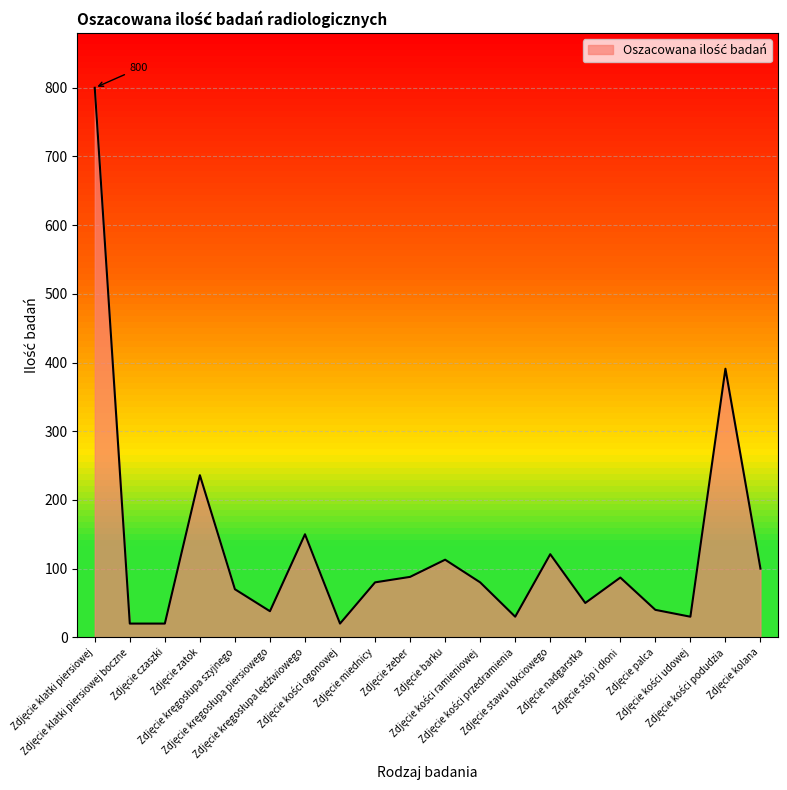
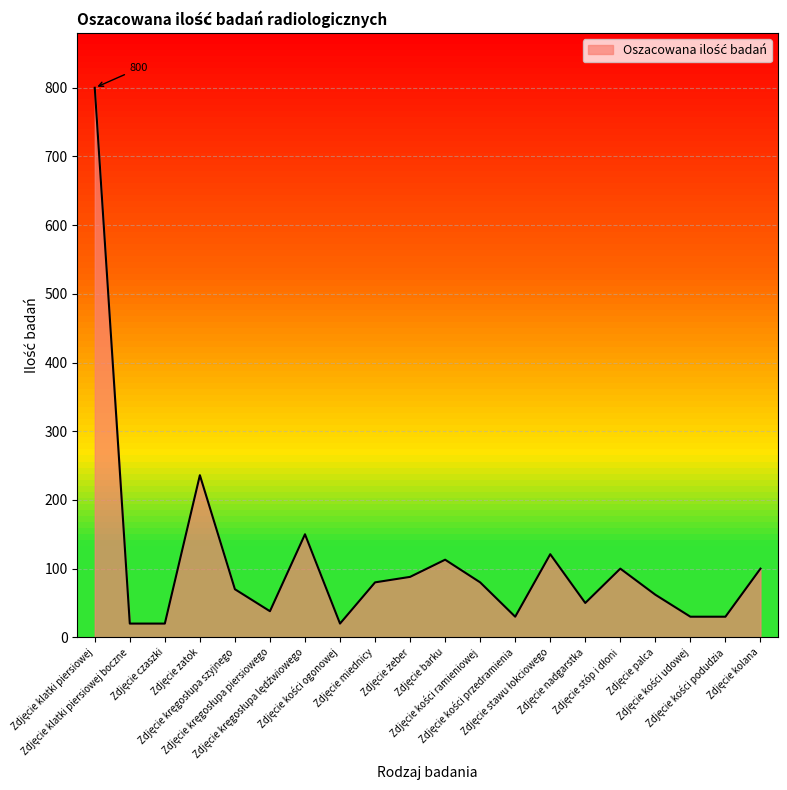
Zdjęcie stóp i dłoni: 90 -> 100
Zdjęcie palca: 40 -> 60
Zdjęcie kości podudzia: 390 -> 30
